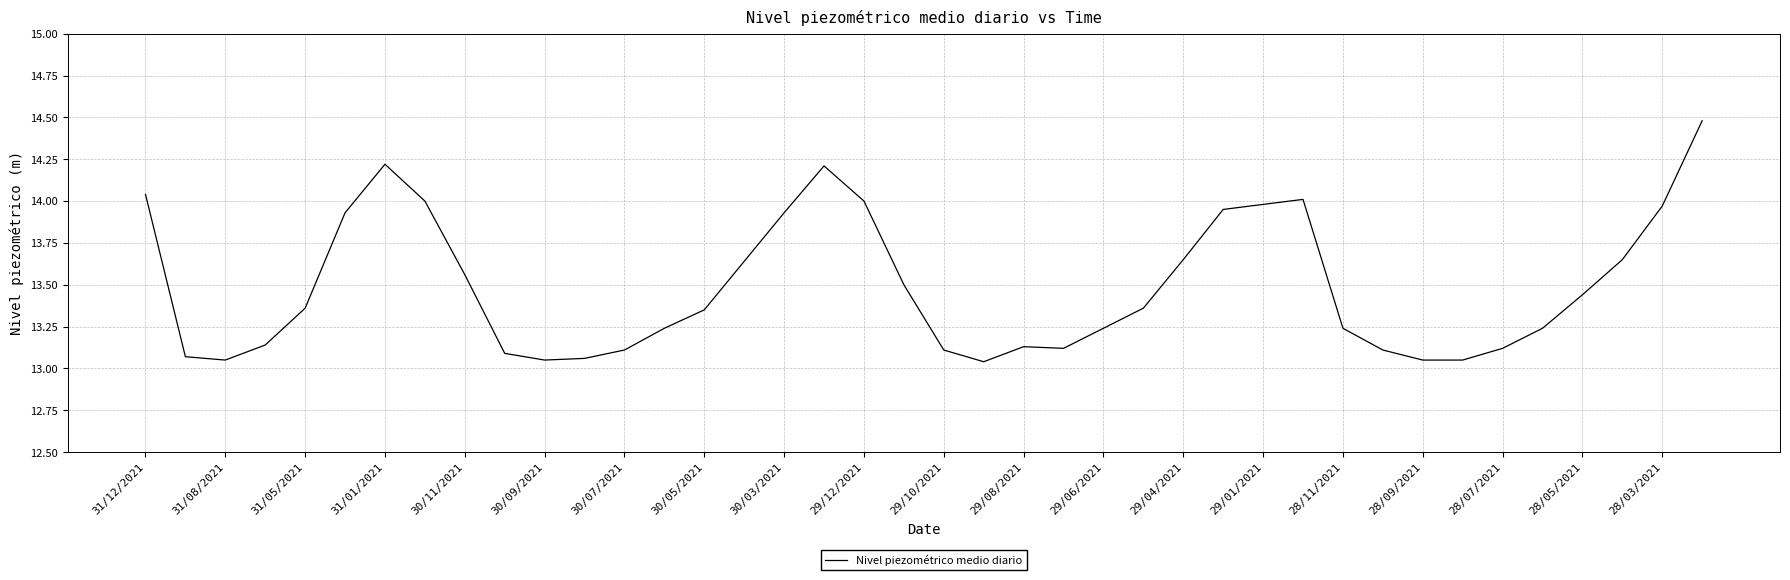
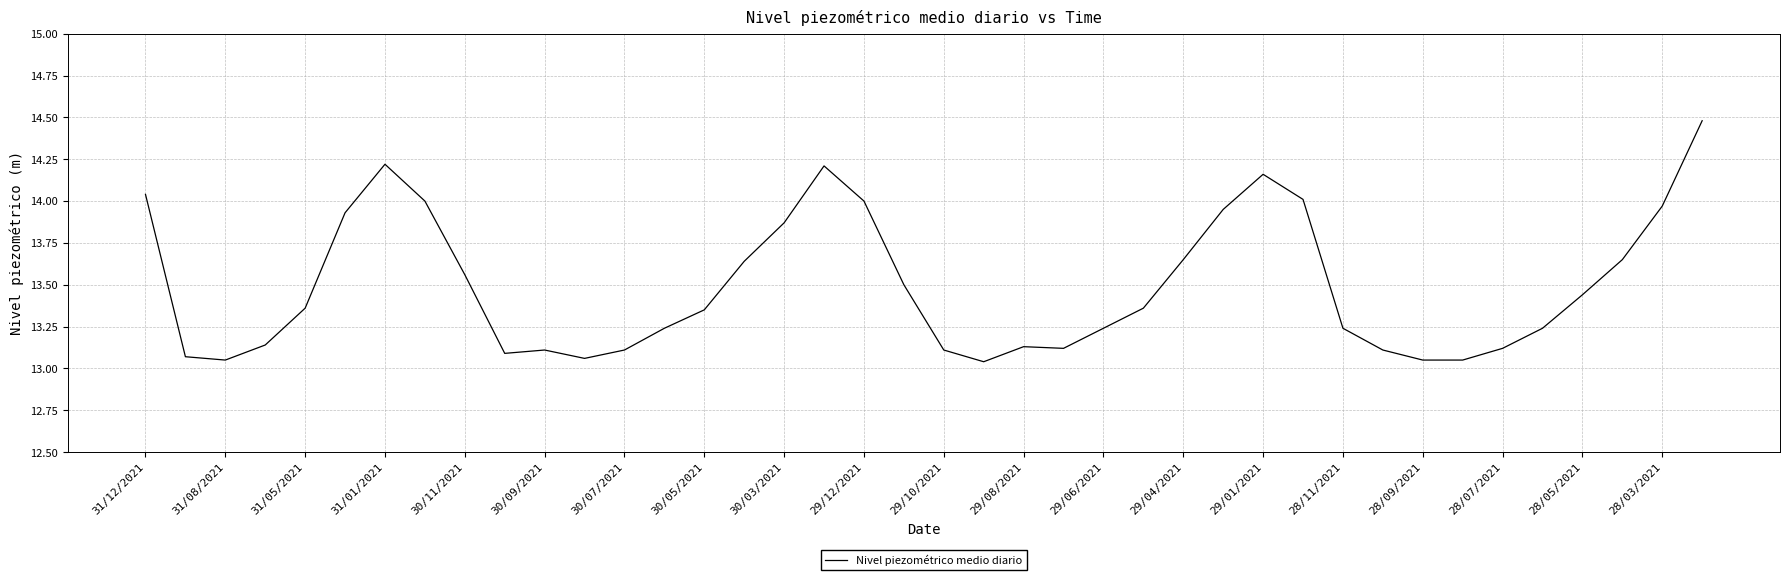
30/09/2021: 13.05 -> 13.11
30/03/2021: 13.93 -> 13.87
29/01/2021: 13.98 -> 14.16
